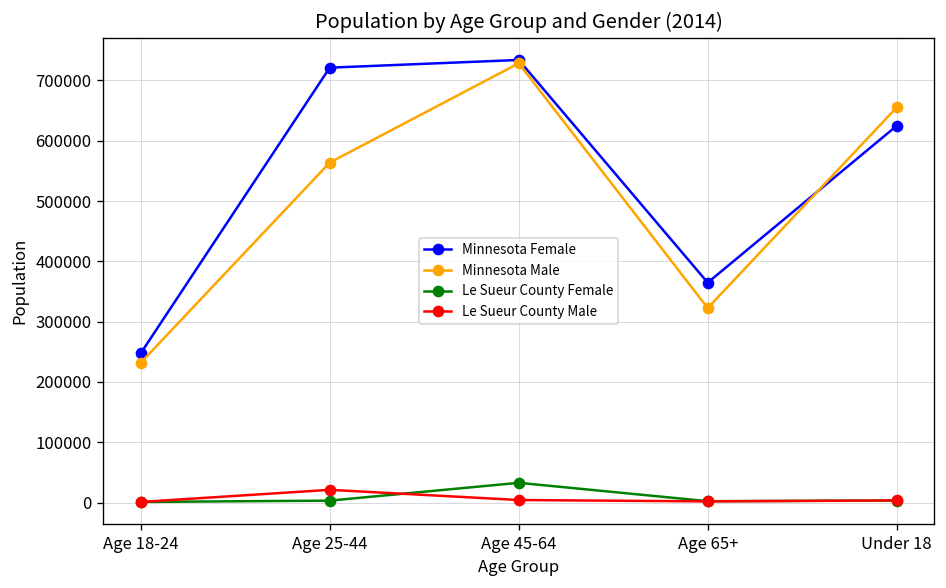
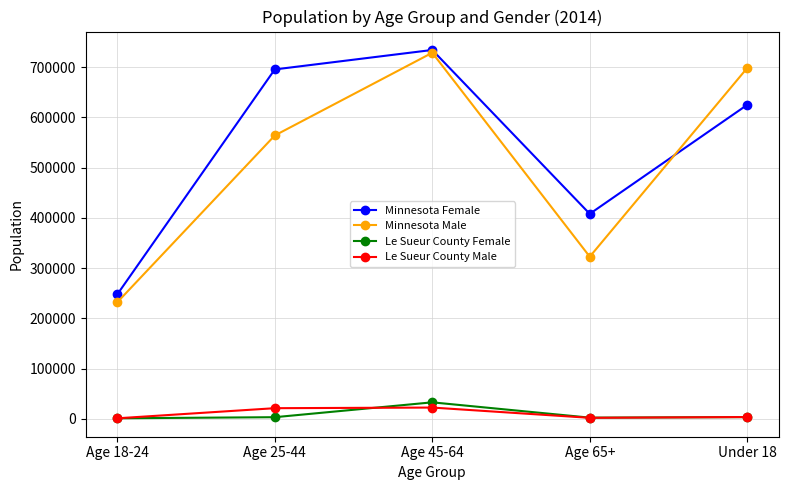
Minnesota Female, Age 25-44: 720000 -> 700000
Le Sueur County Male, Age 45-64: 0 -> 20000
Minnesota Female, Age 65+: 360000 -> 410000
Minnesota Male, Under 18: 660000 -> 700000
